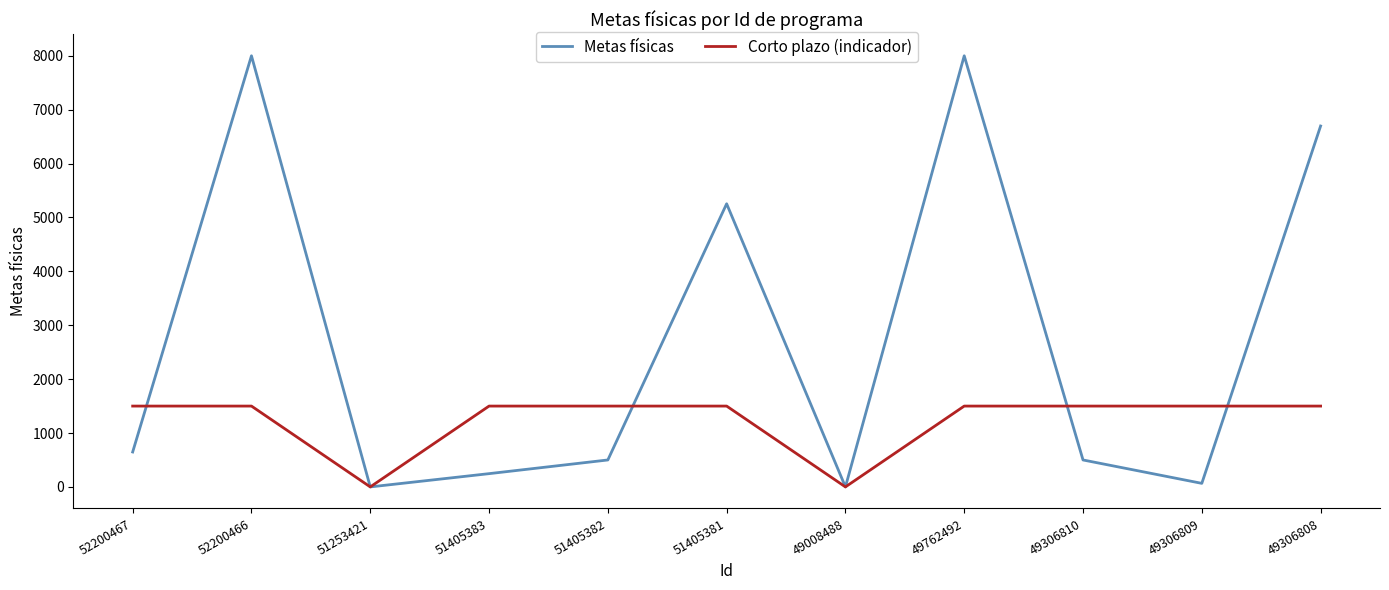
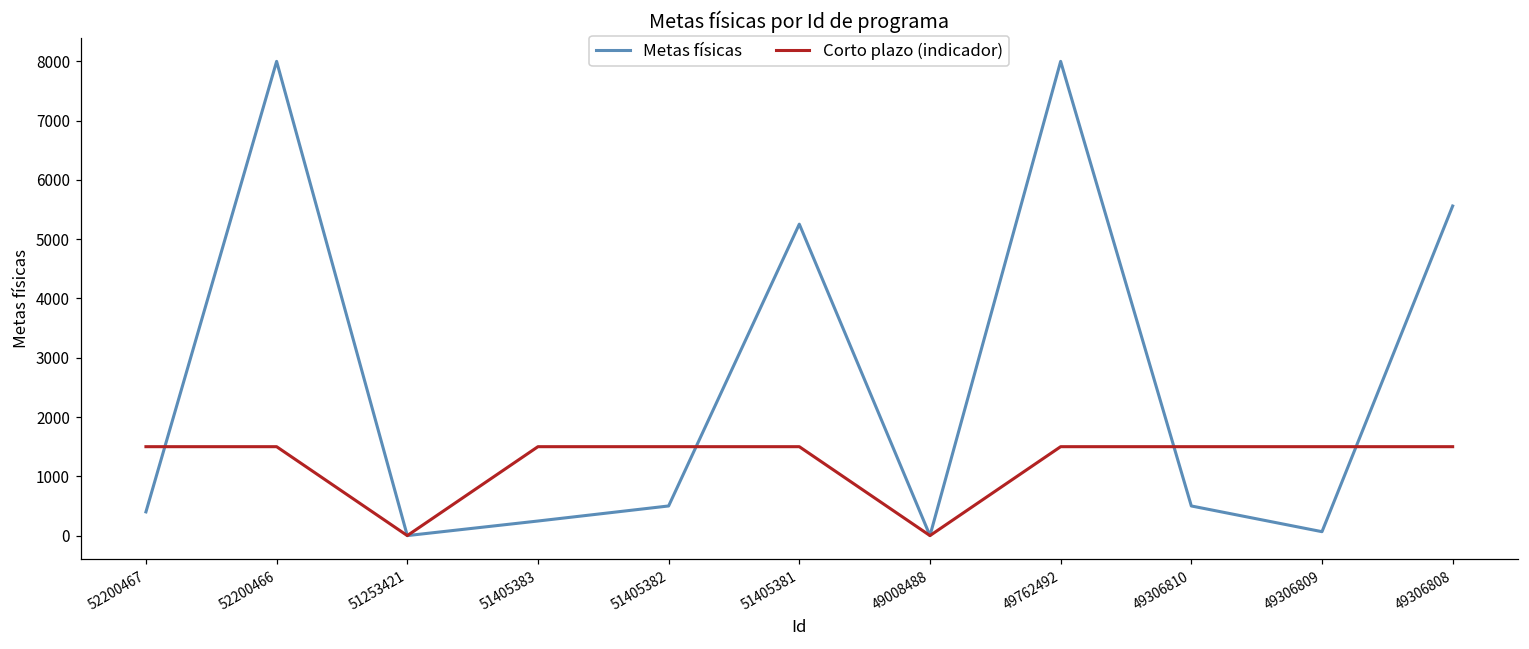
Metas físicas, 52200467: 600 -> 400
Metas físicas, 49306808: 6700 -> 5600
